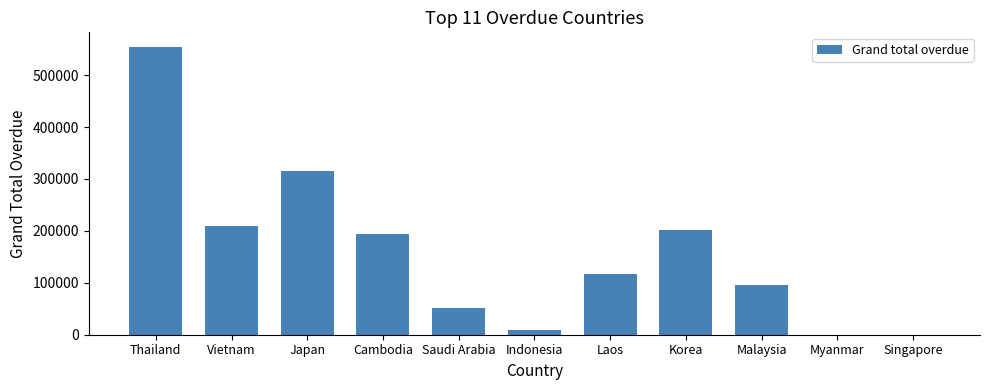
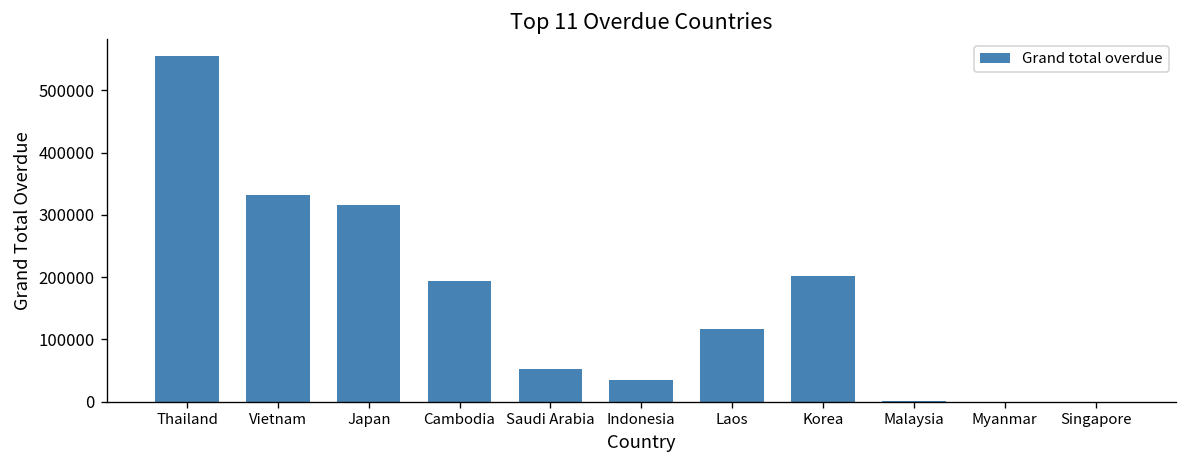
Vietnam: 210000 -> 330000
Indonesia: 10000 -> 40000
Malaysia: 100000 -> 0
